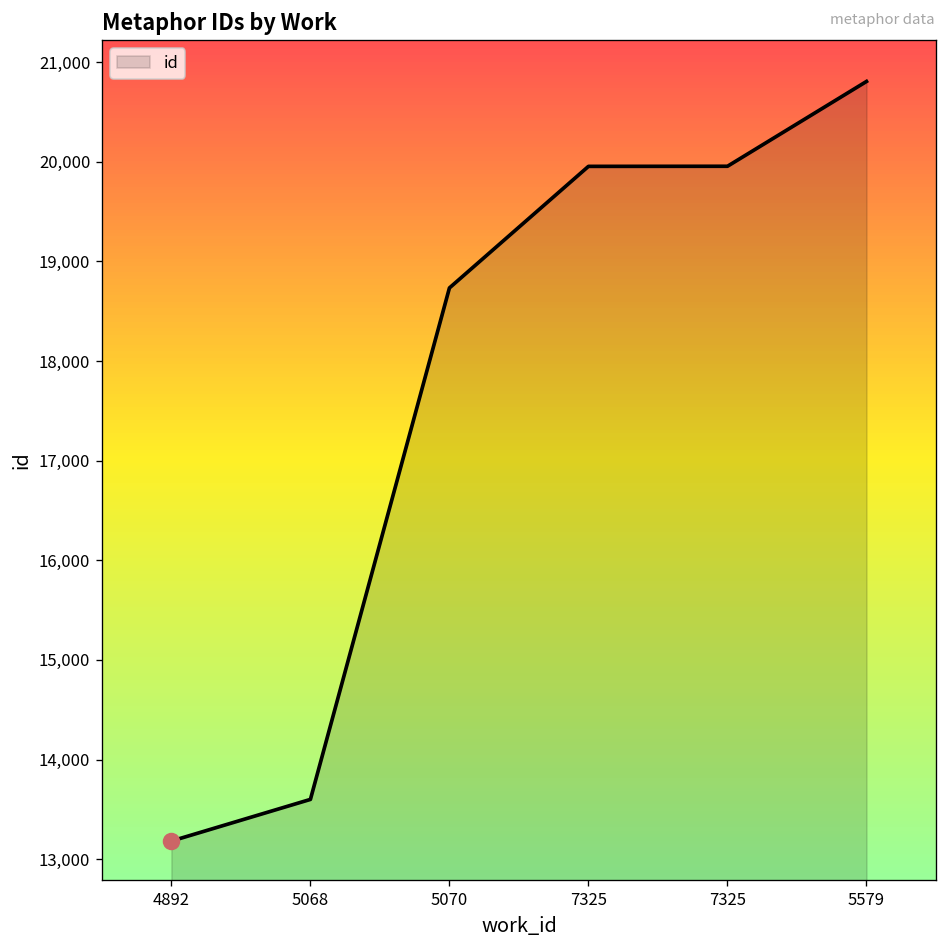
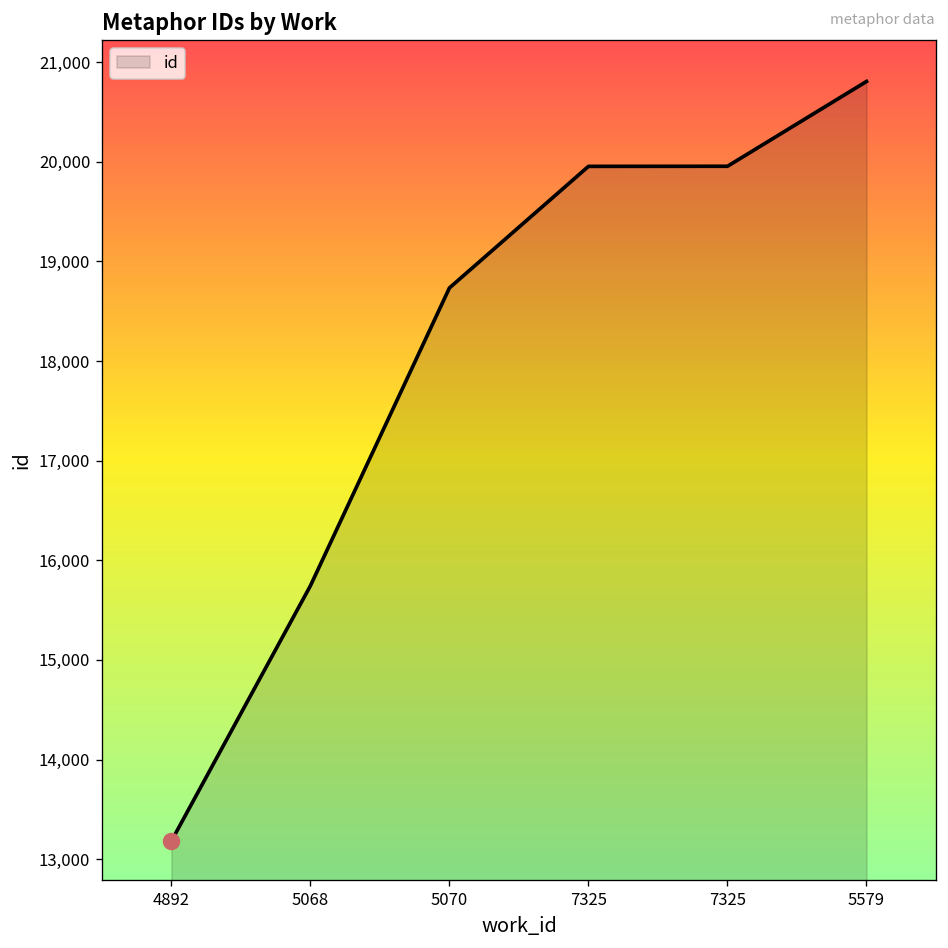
id, 5068: 13,600 -> 15,700
